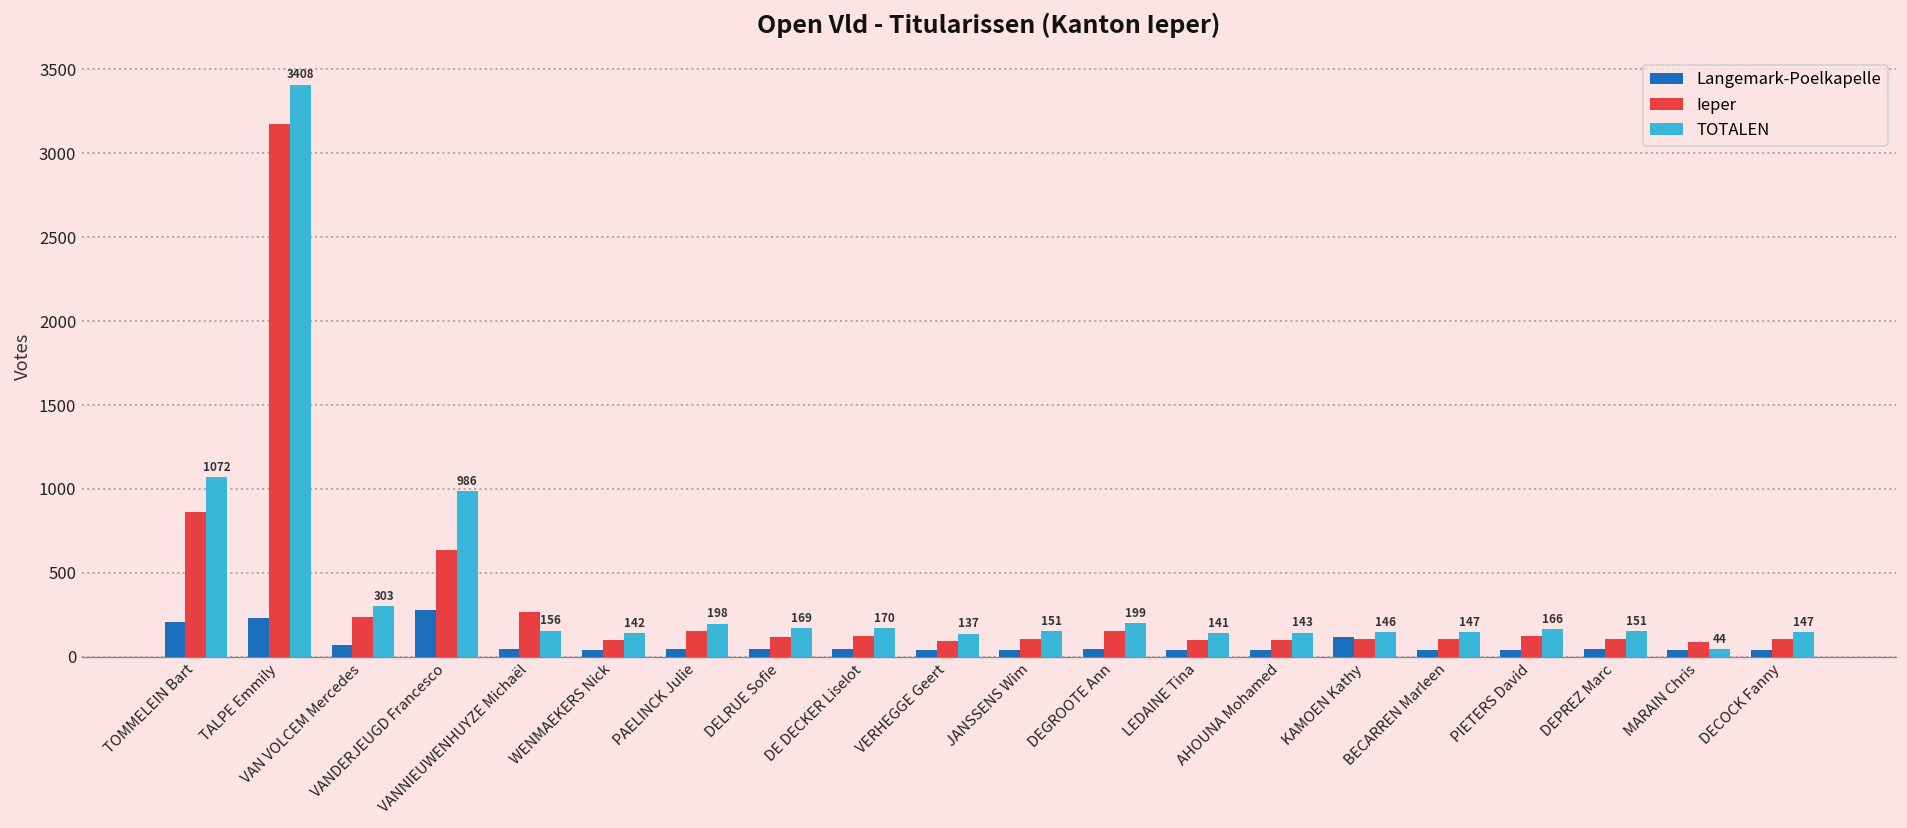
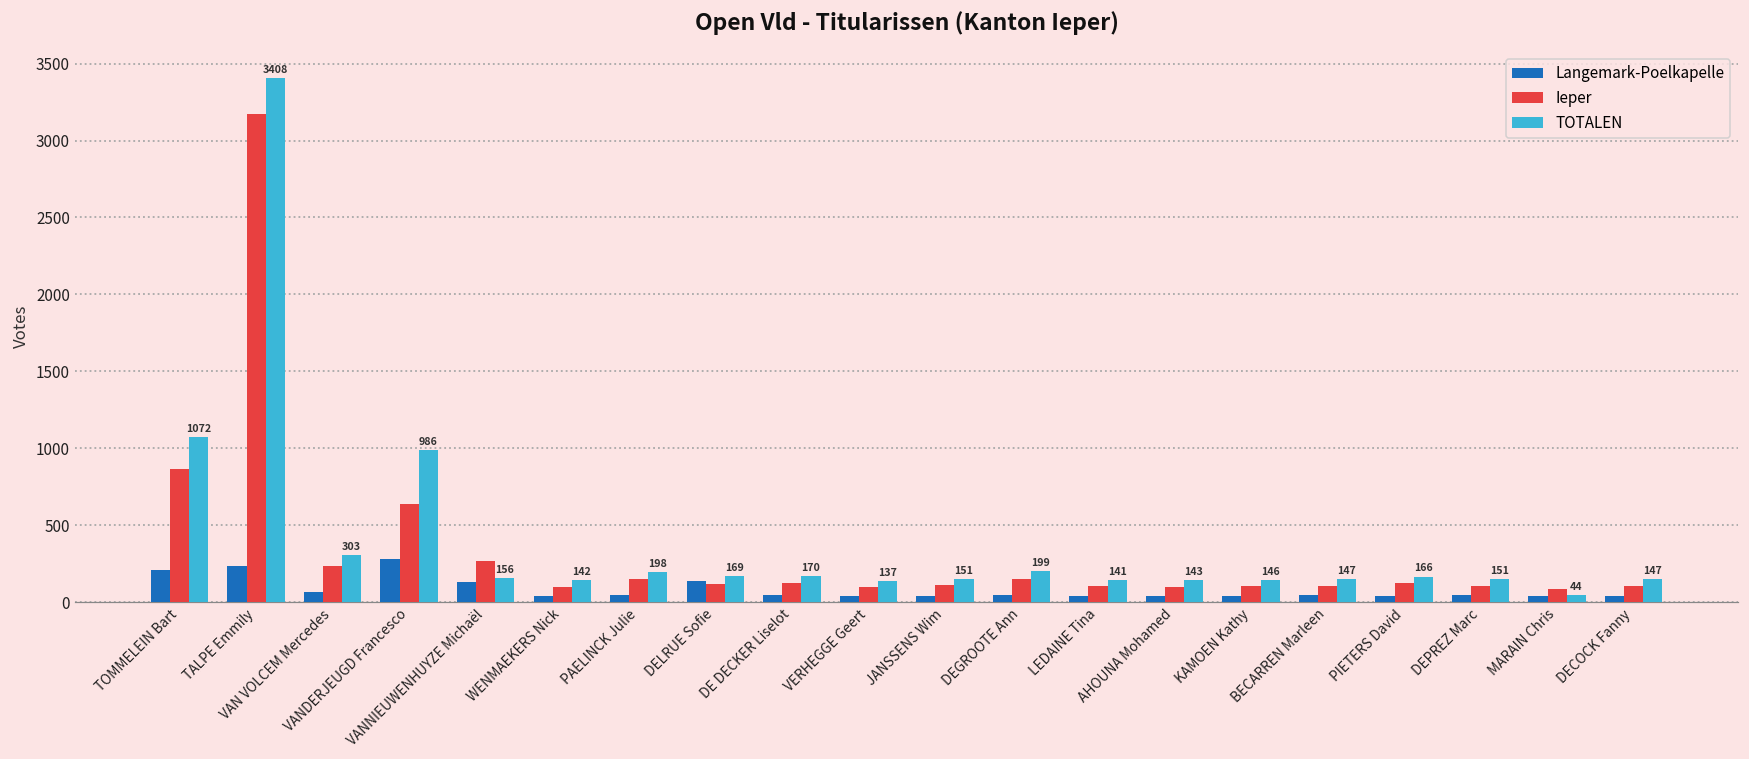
Langemark-Poelkapelle, VANNIEUWENHUYZE Michaël: 50 -> 130
Langemark-Poelkapelle, DELRUE Sofie: 50 -> 140
Langemark-Poelkapelle, KAMOEN Kathy: 120 -> 40
